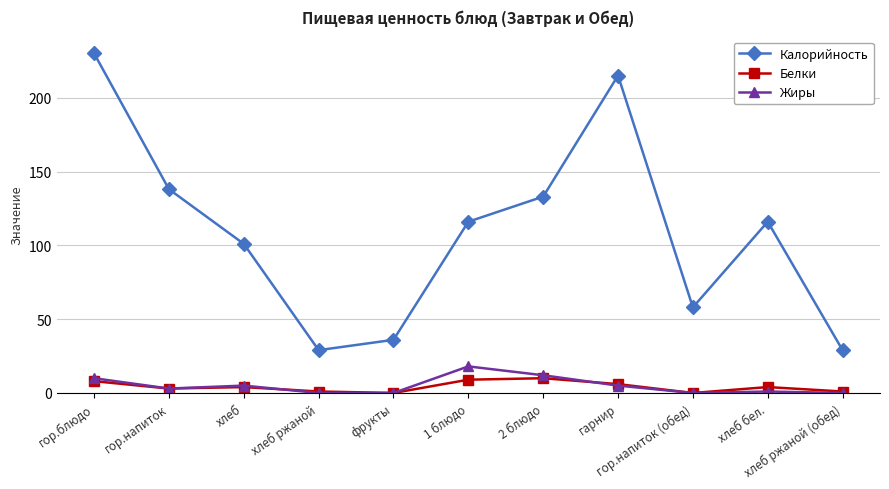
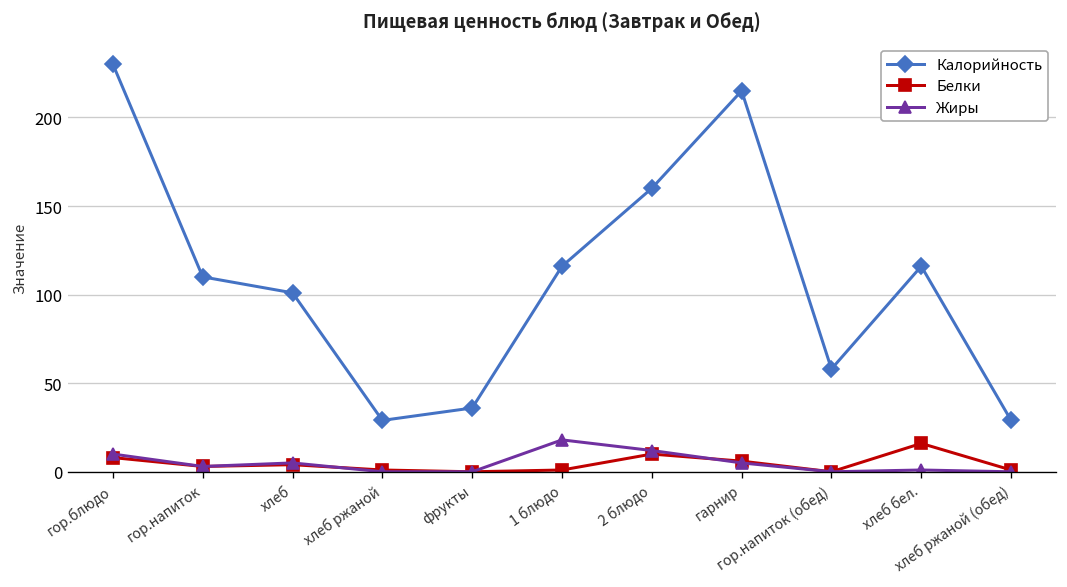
Калорийность, гор.напиток: 138 -> 110
Белки, 1 блюдо: 9 -> 1
Калорийность, 2 блюдо: 133 -> 160
Белки, хлеб бел.: 4 -> 16
